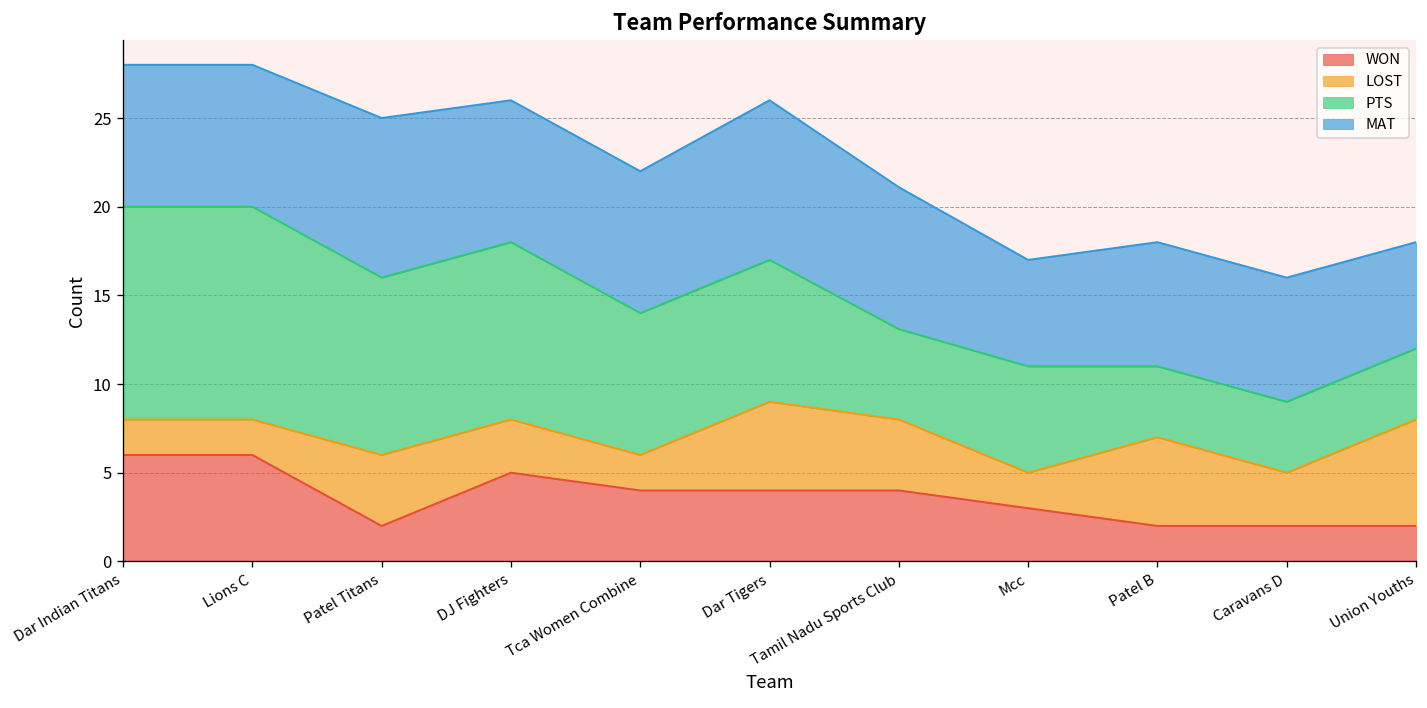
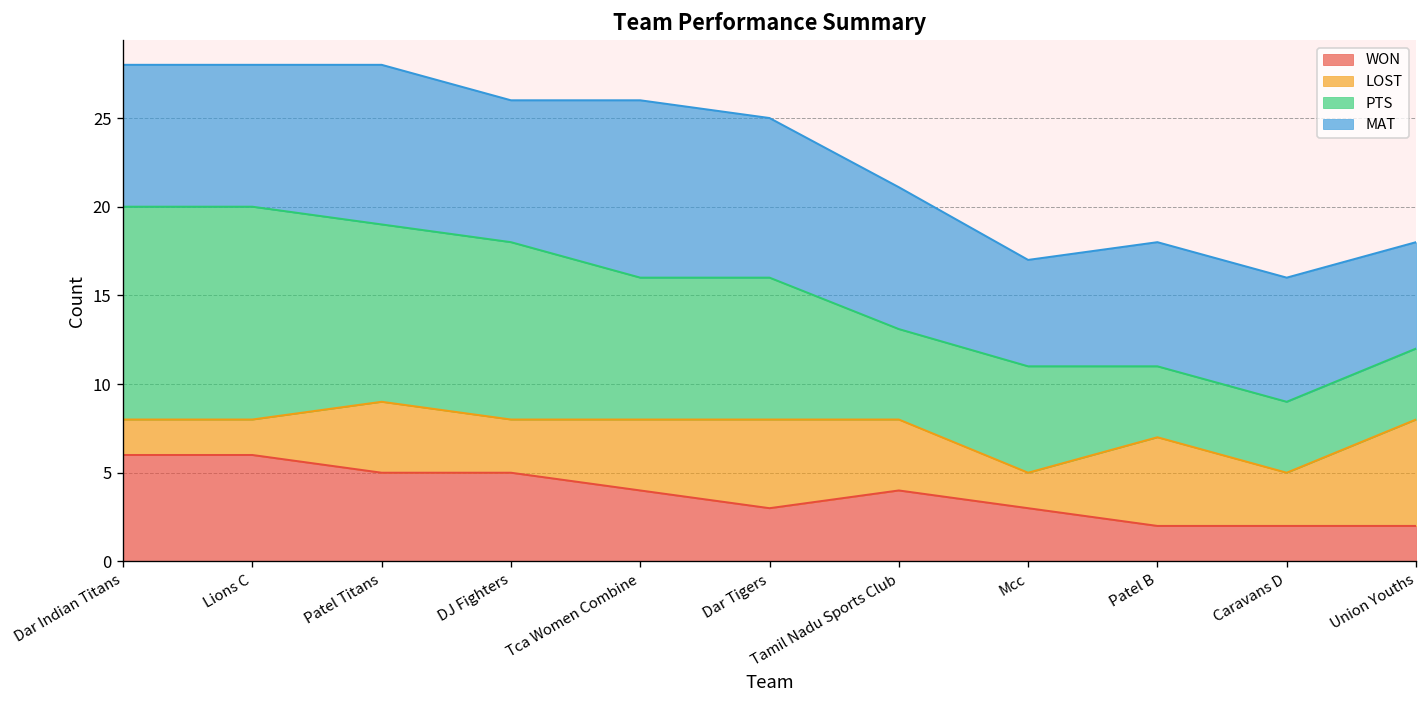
WON, Patel Titans: 2 -> 5
LOST, Tca Women Combine: 2 -> 4
MAT, Tca Women Combine: 8 -> 10
WON, Dar Tigers: 4 -> 3
